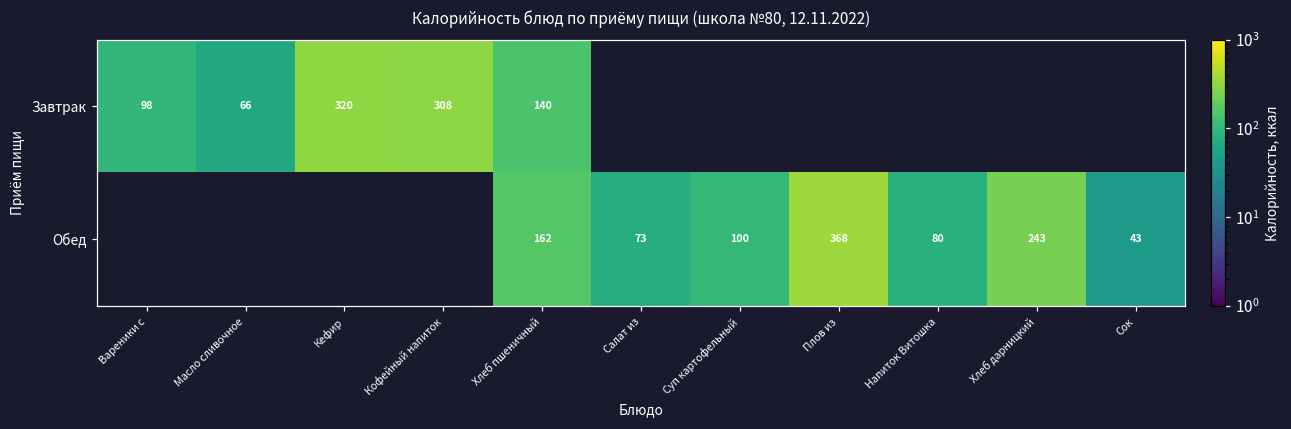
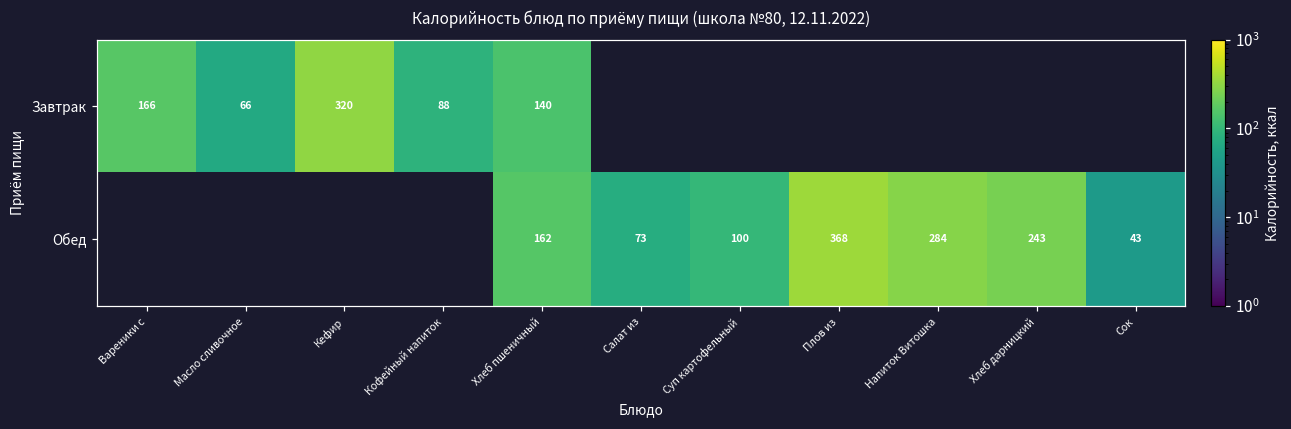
Завтрак, Вареники с: 98 -> 166
Завтрак, Кофейный напиток: 308 -> 88
Обед, Напиток Витошка: 80 -> 284
